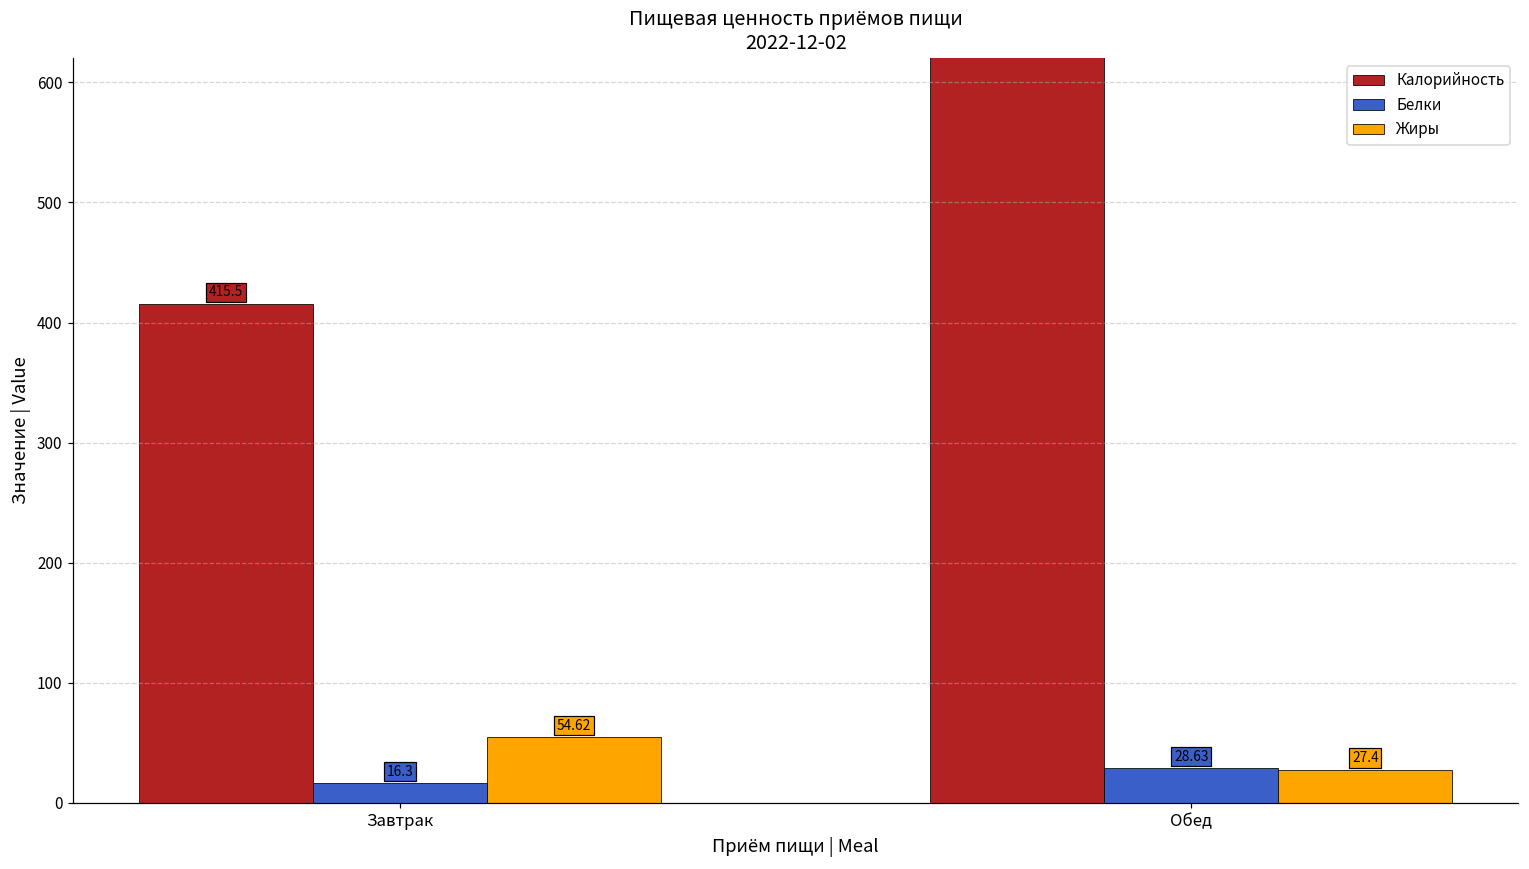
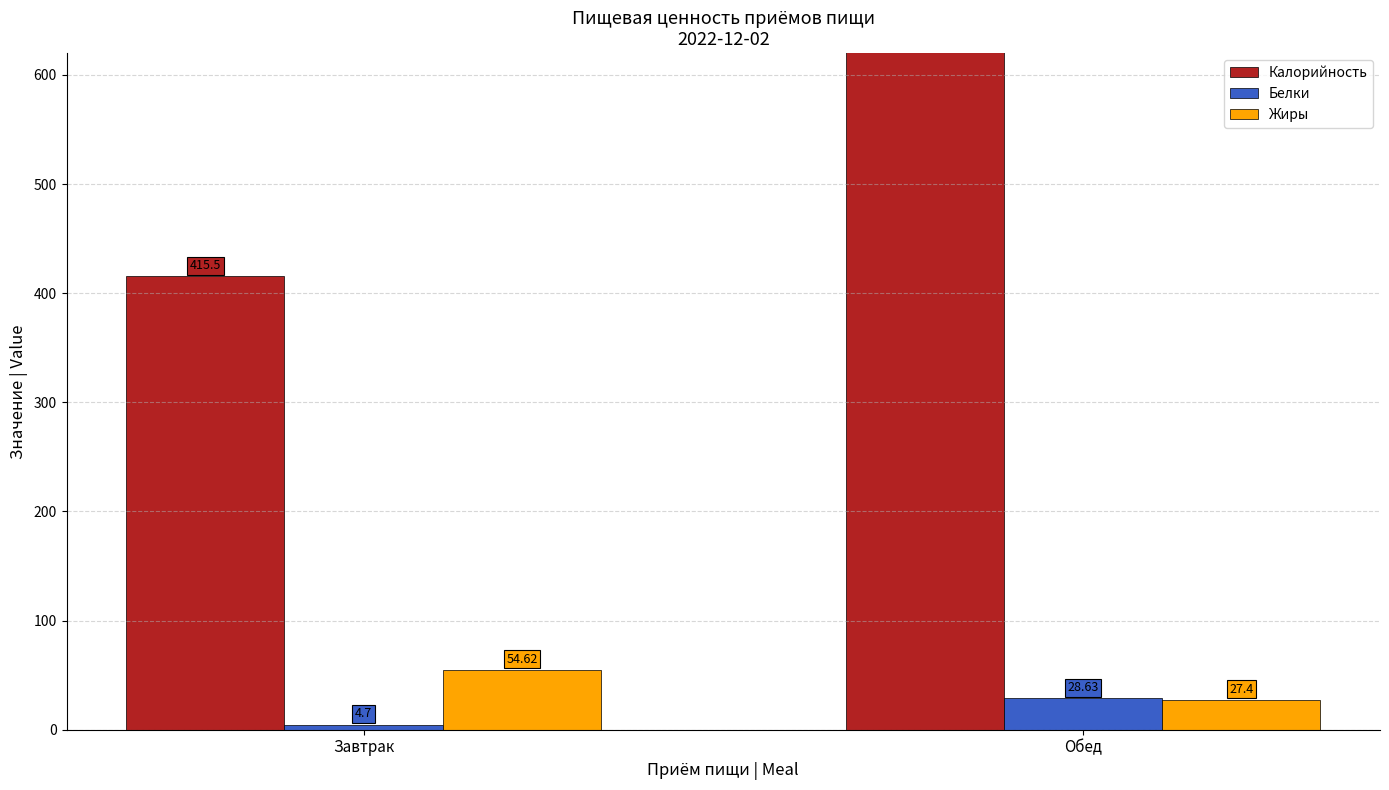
Белки, Завтрак: 16.3 -> 4.7
